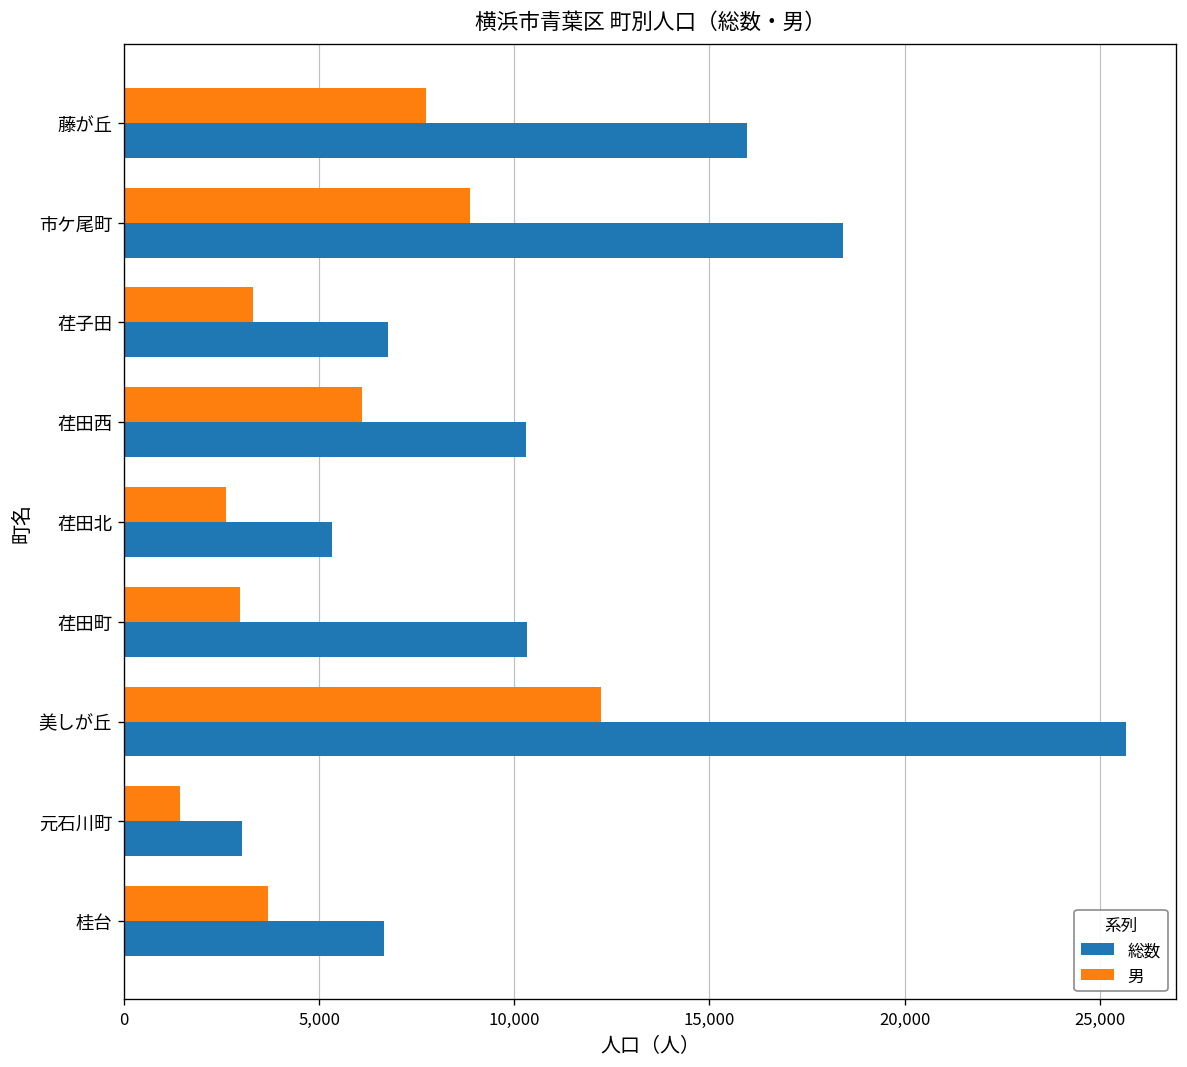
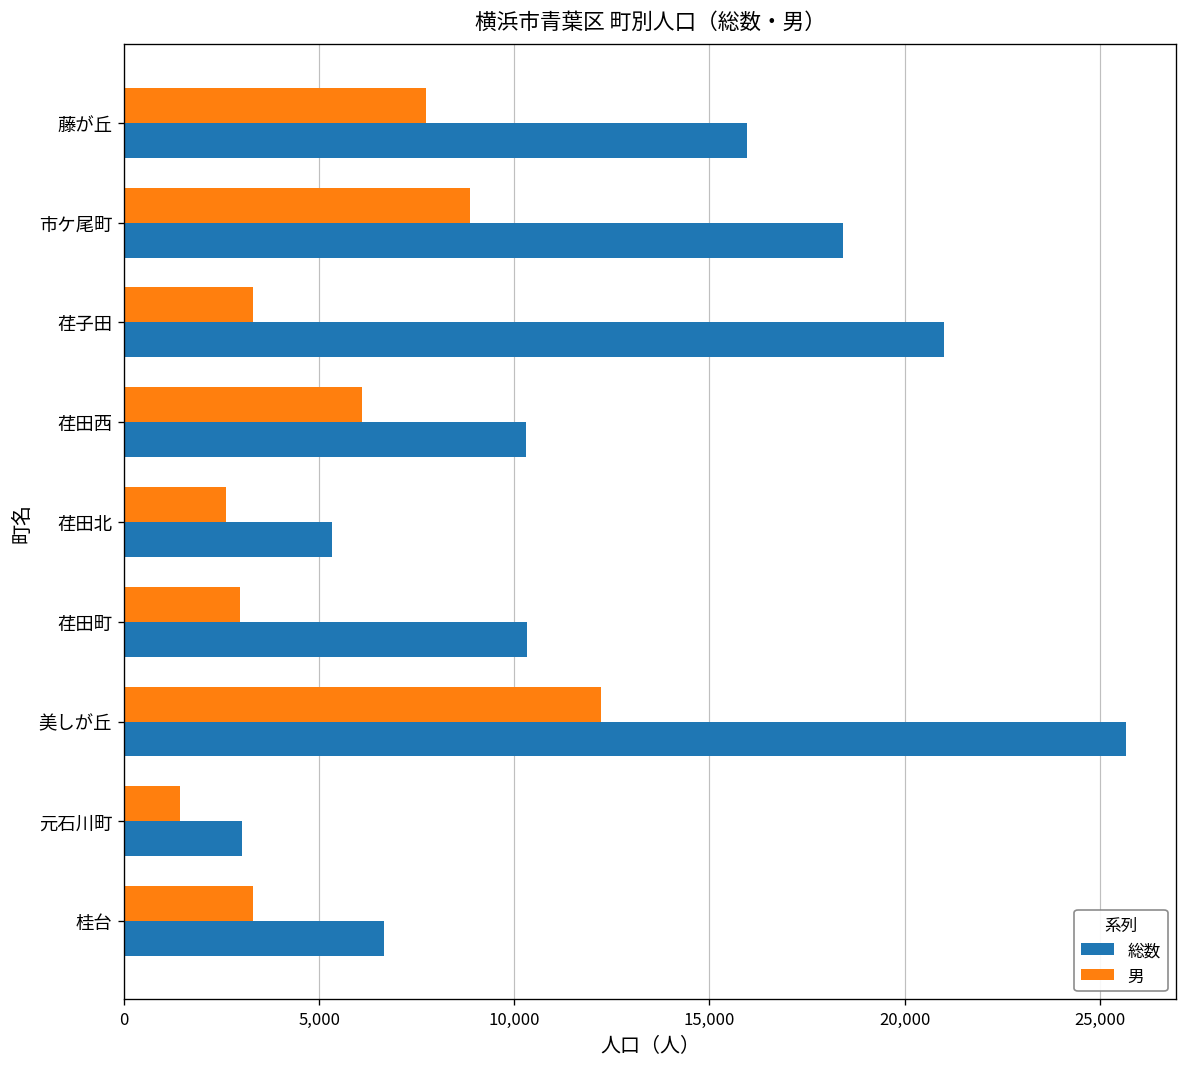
総数, 荏子田: 6,800 -> 21,000
男, 桂台: 3,700 -> 3,300
